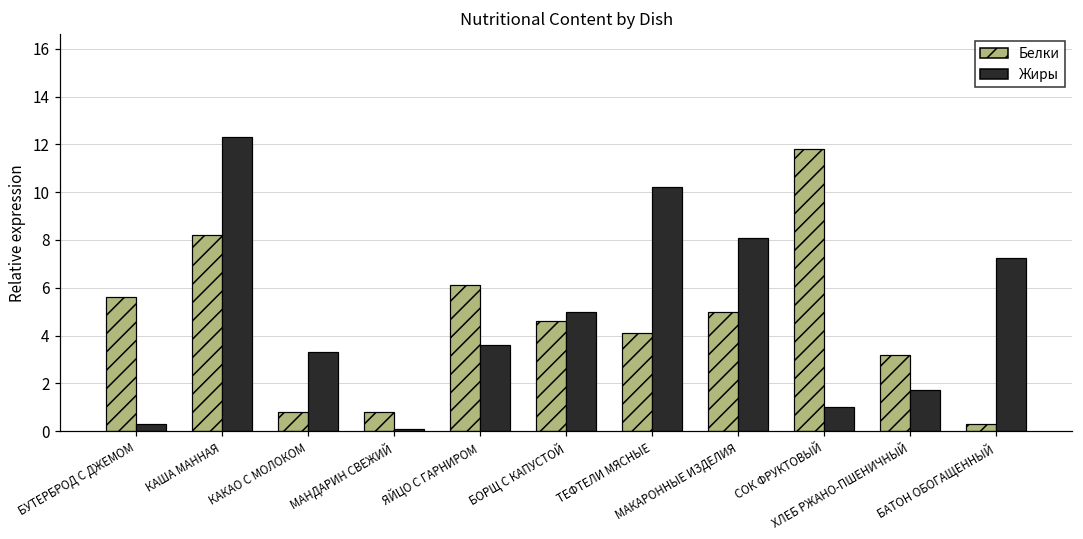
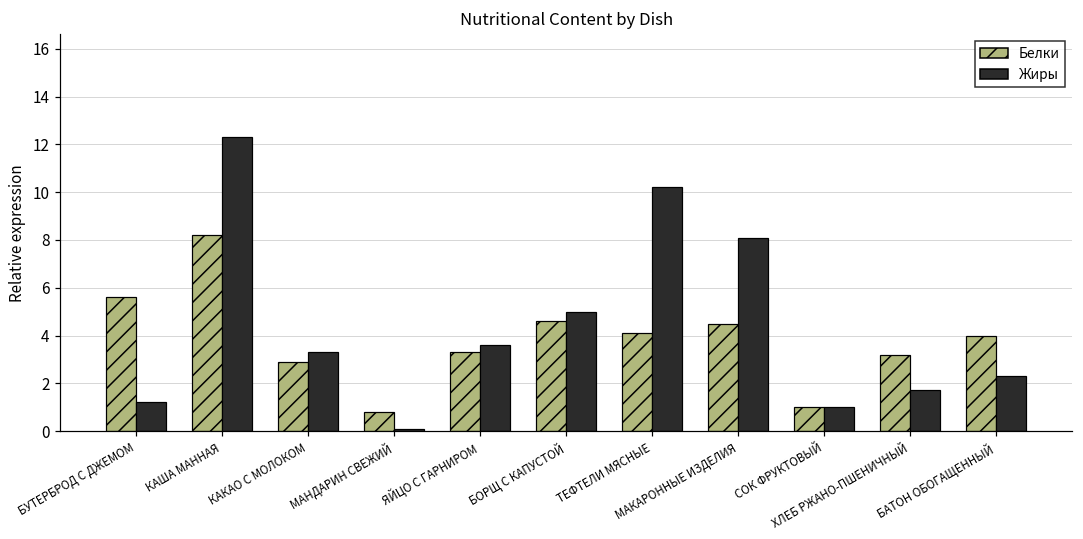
Жиры, БУТЕРБРОД С ДЖЕМОМ: 0.3 -> 1.2
Белки, КАКАО С МОЛОКОМ: 0.8 -> 2.9
Белки, ЯЙЦО С ГАРНИРОМ: 6.1 -> 3.3
Белки, МАКАРОННЫЕ ИЗДЕЛИЯ: 5.0 -> 4.5
Белки, СОК ФРУКТОВЫЙ: 11.8 -> 1.0
Белки, БАТОН ОБОГАЩЕННЫЙ: 0.3 -> 4.0
Жиры, БАТОН ОБОГАЩЕННЫЙ: 7.3 -> 2.3
